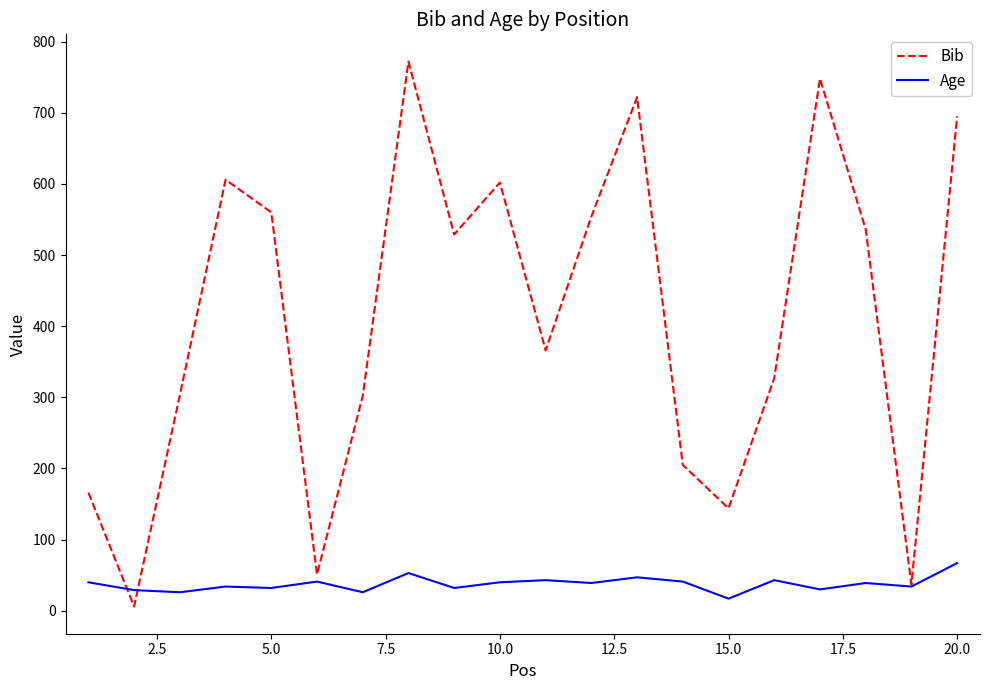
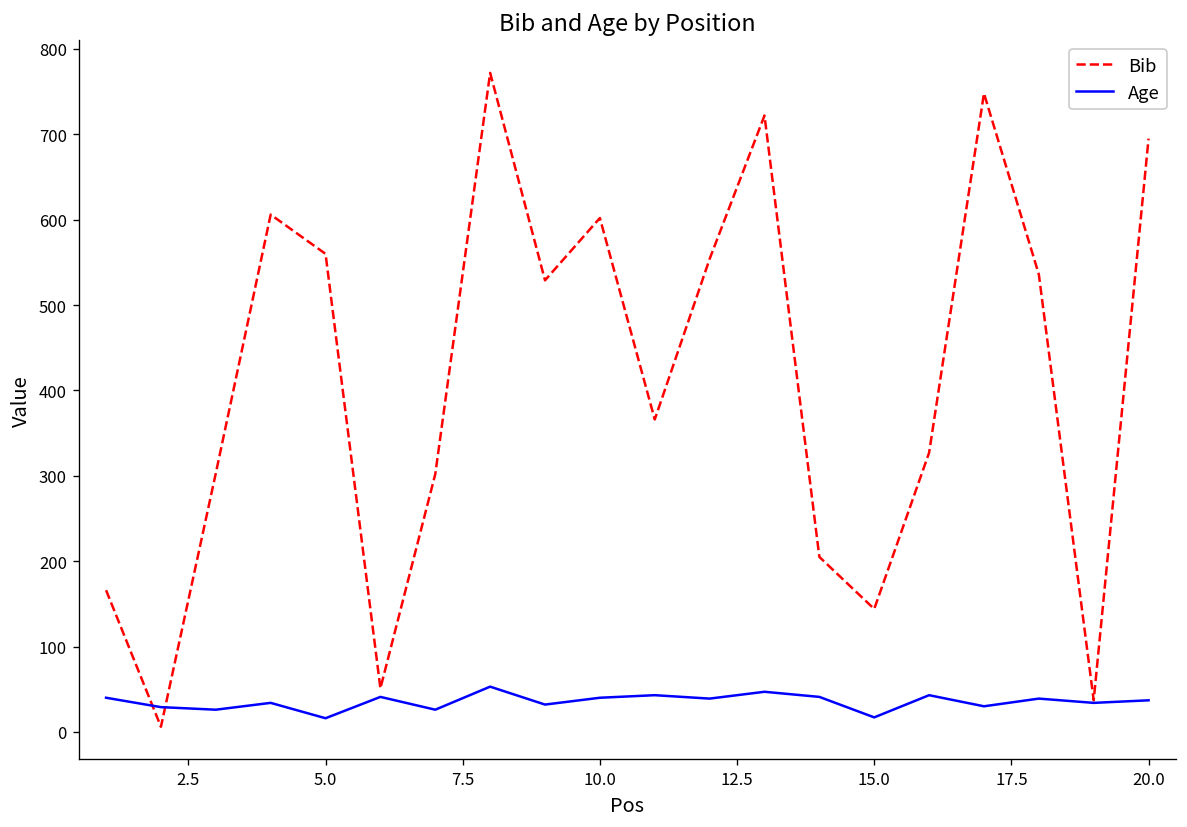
Age, 5.0: 30 -> 20
Age, 20.0: 70 -> 40
